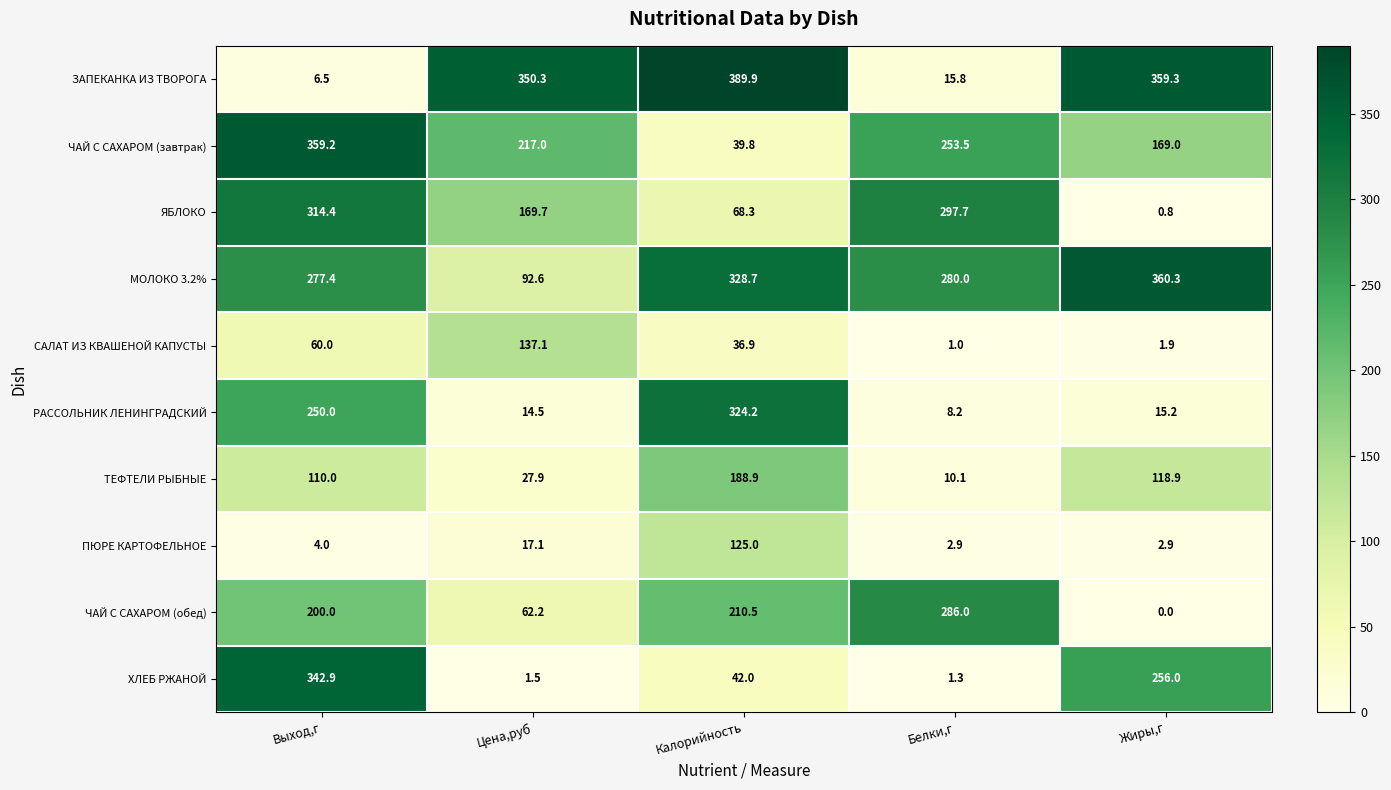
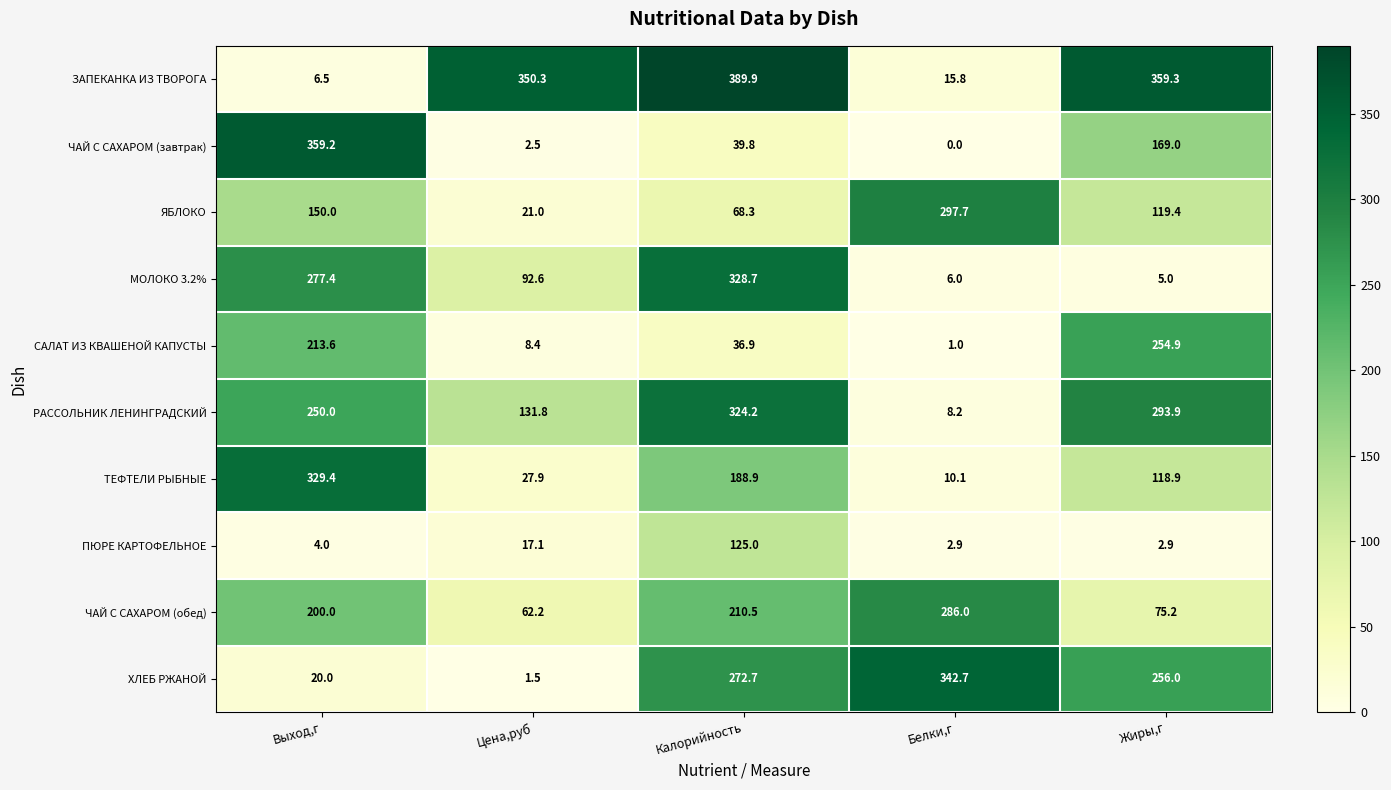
ЧАЙ С САХАРОМ (завтрак), Цена,руб: 217.0 -> 2.5
ЧАЙ С САХАРОМ (завтрак), Белки,г: 253.5 -> 0.0
ЯБЛОКО, Выход,г: 314.4 -> 150.0
ЯБЛОКО, Цена,руб: 169.7 -> 21.0
ЯБЛОКО, Жиры,г: 0.8 -> 119.4
МОЛОКО 3.2%, Белки,г: 280.0 -> 6.0
МОЛОКО 3.2%, Жиры,г: 360.3 -> 5.0
САЛАТ ИЗ КВАШЕНОЙ КАПУСТЫ, Выход,г: 60.0 -> 213.6
САЛАТ ИЗ КВАШЕНОЙ КАПУСТЫ, Цена,руб: 137.1 -> 8.4
САЛАТ ИЗ КВАШЕНОЙ КАПУСТЫ, Жиры,г: 1.9 -> 254.9
РАССОЛЬНИК ЛЕНИНГРАДСКИЙ, Цена,руб: 14.5 -> 131.8
РАССОЛЬНИК ЛЕНИНГРАДСКИЙ, Жиры,г: 15.2 -> 293.9
ТЕФТЕЛИ РЫБНЫЕ, Выход,г: 110.0 -> 329.4
ЧАЙ С САХАРОМ (обед), Жиры,г: 0.0 -> 75.2
ХЛЕБ РЖАНОЙ, Выход,г: 342.9 -> 20.0
ХЛЕБ РЖАНОЙ, Калорийность: 42.0 -> 272.7
ХЛЕБ РЖАНОЙ, Белки,г: 1.3 -> 342.7
